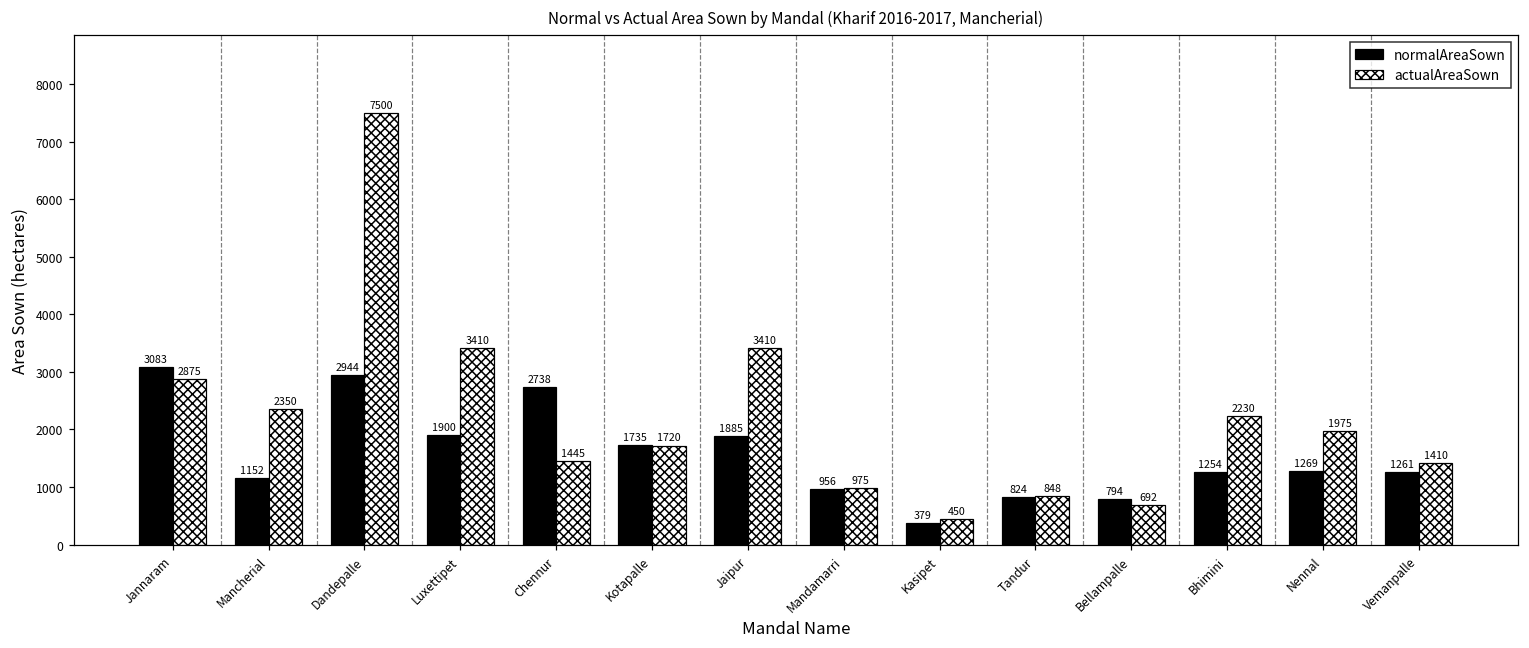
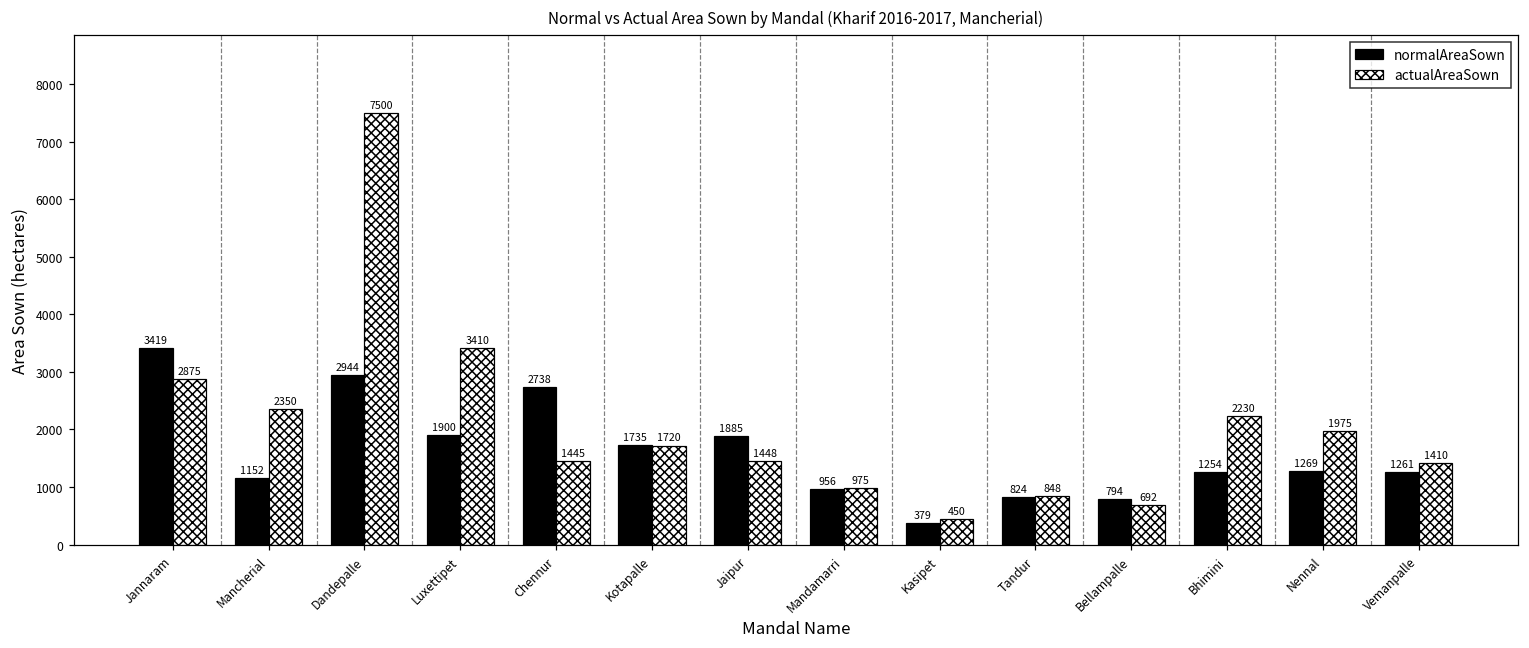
normalAreaSown, Jannaram: 3083 -> 3419
actualAreaSown, Jaipur: 3410 -> 1448
